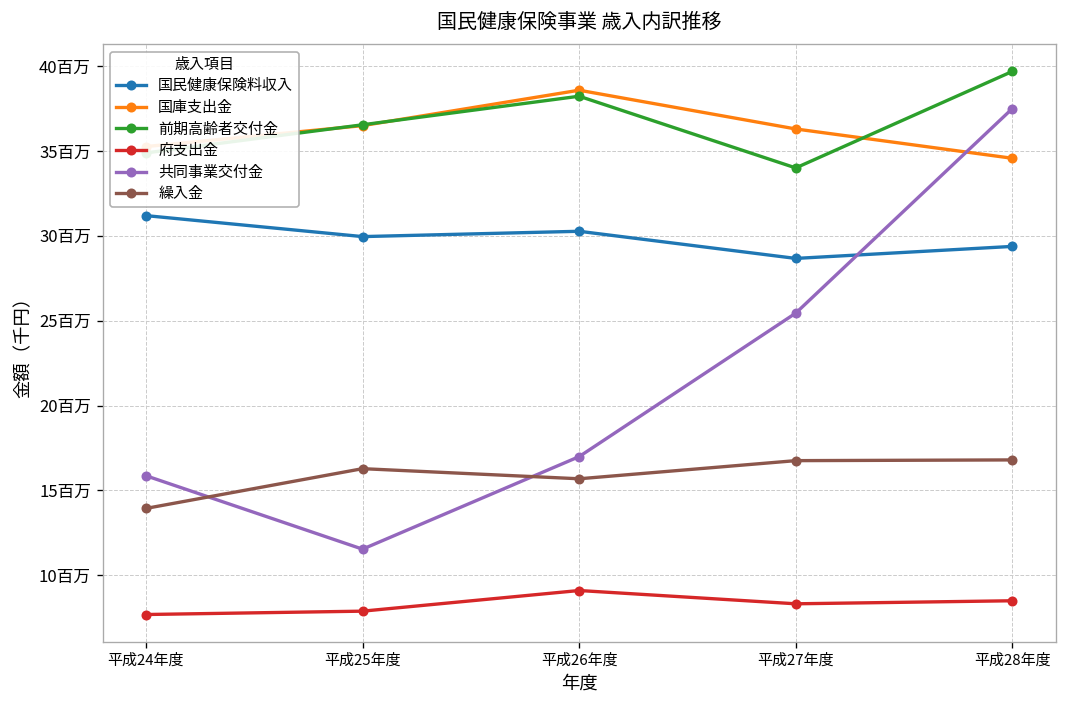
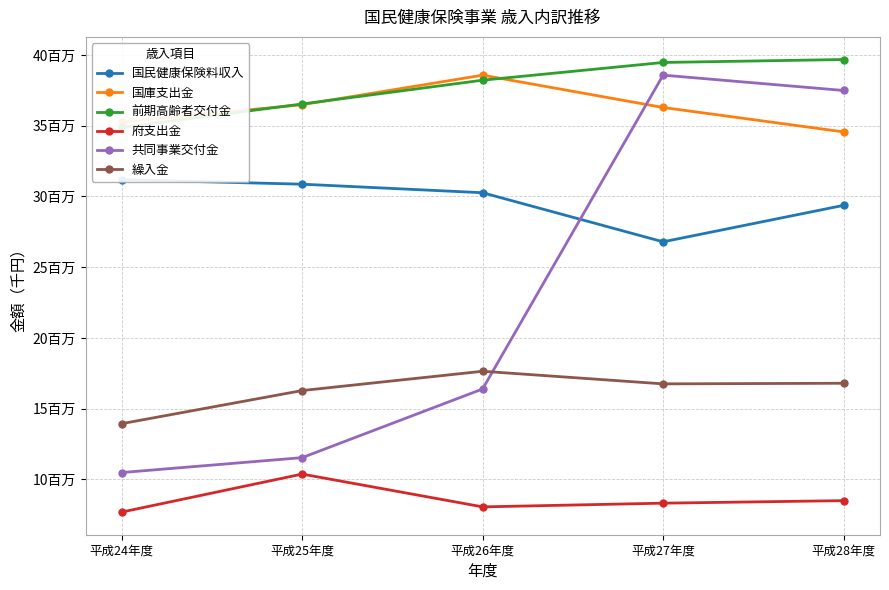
共同事業交付金, 平成24年度: 15.9百万 -> 10.5百万
国民健康保険料収入, 平成25年度: 30.0百万 -> 30.9百万
府支出金, 平成25年度: 7.9百万 -> 10.4百万
府支出金, 平成26年度: 9.1百万 -> 8.1百万
共同事業交付金, 平成26年度: 17.0百万 -> 16.4百万
繰入金, 平成26年度: 15.7百万 -> 17.6百万
国民健康保険料収入, 平成27年度: 28.7百万 -> 26.8百万
前期高齢者交付金, 平成27年度: 34.0百万 -> 39.5百万
共同事業交付金, 平成27年度: 25.4百万 -> 38.6百万
